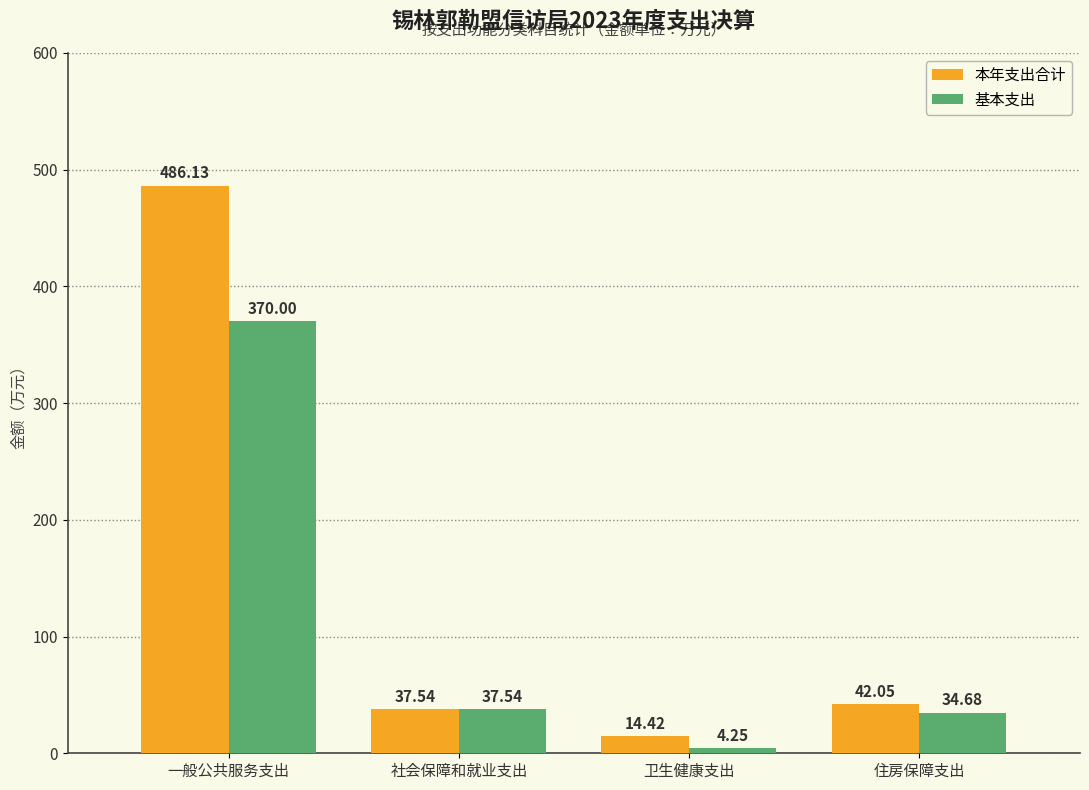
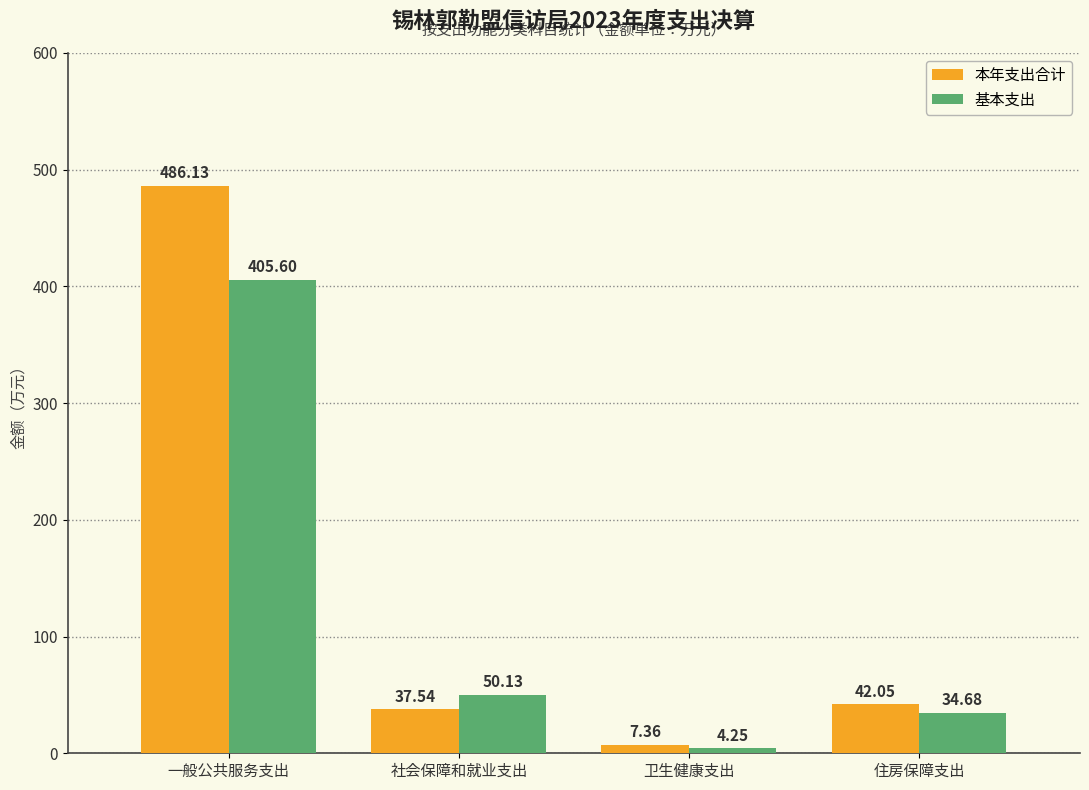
基本支出, 一般公共服务支出: 370.00 -> 405.60
基本支出, 社会保障和就业支出: 37.54 -> 50.13
本年支出合计, 卫生健康支出: 14.42 -> 7.36
